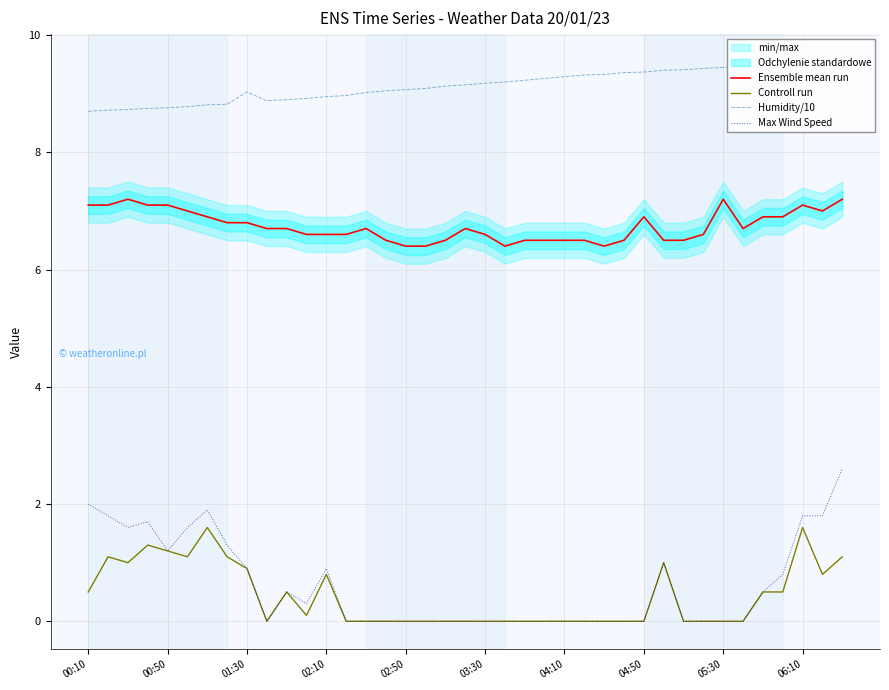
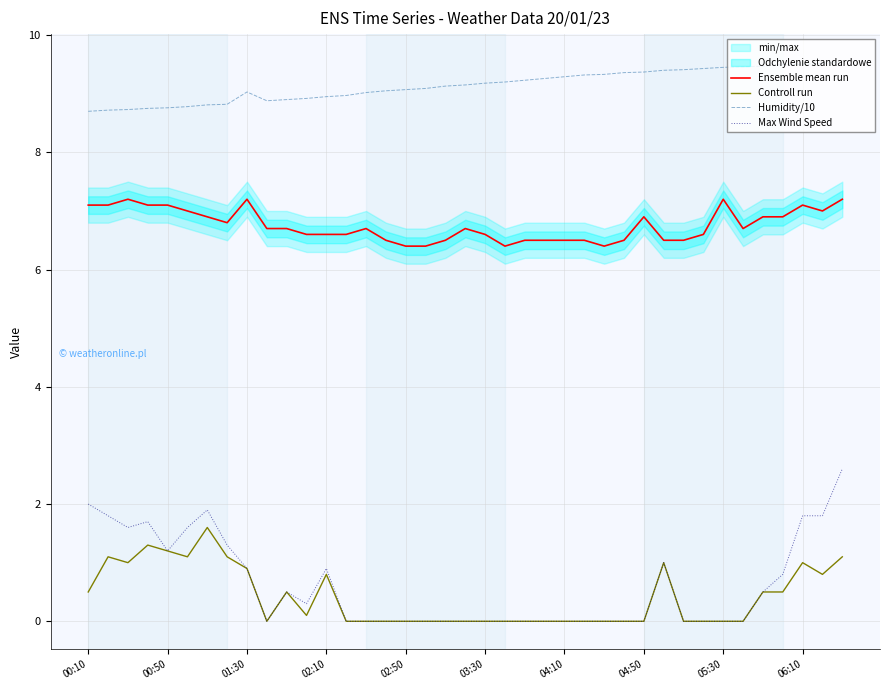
Ensemble mean run, 01:30: 6.8 -> 7.2
Controll run, 06:10: 1.6 -> 1.0
